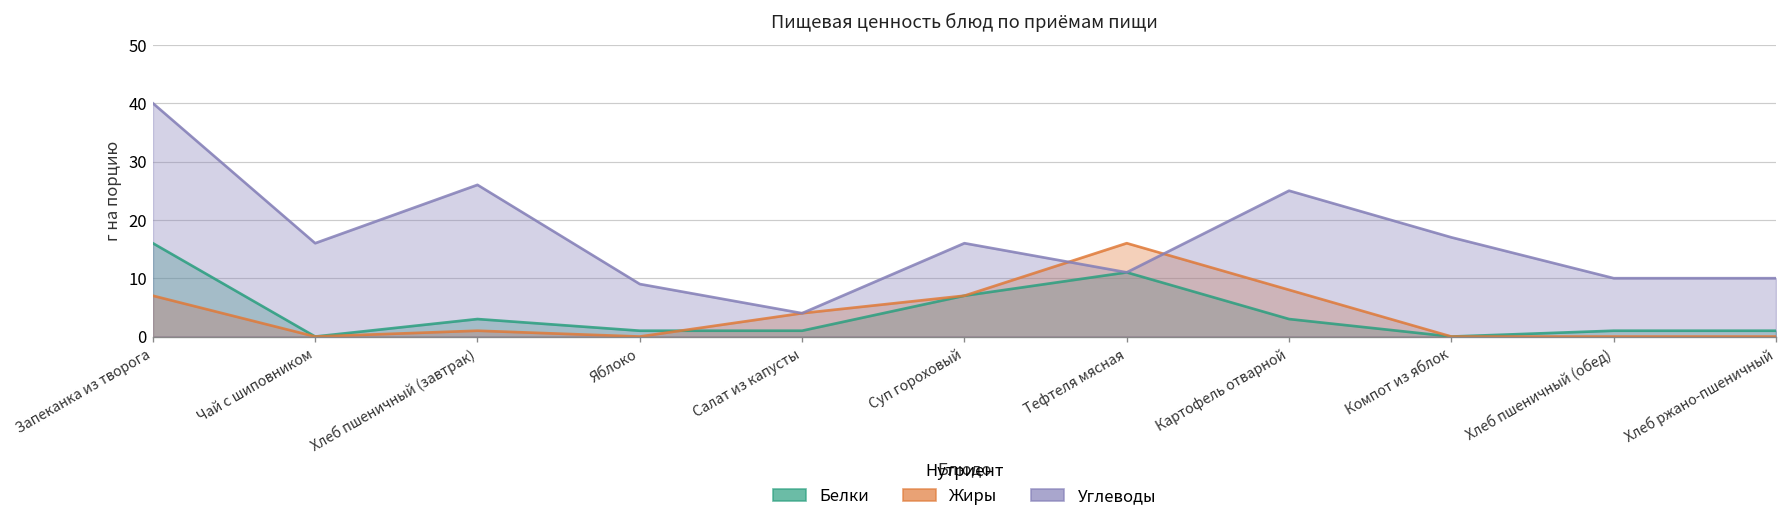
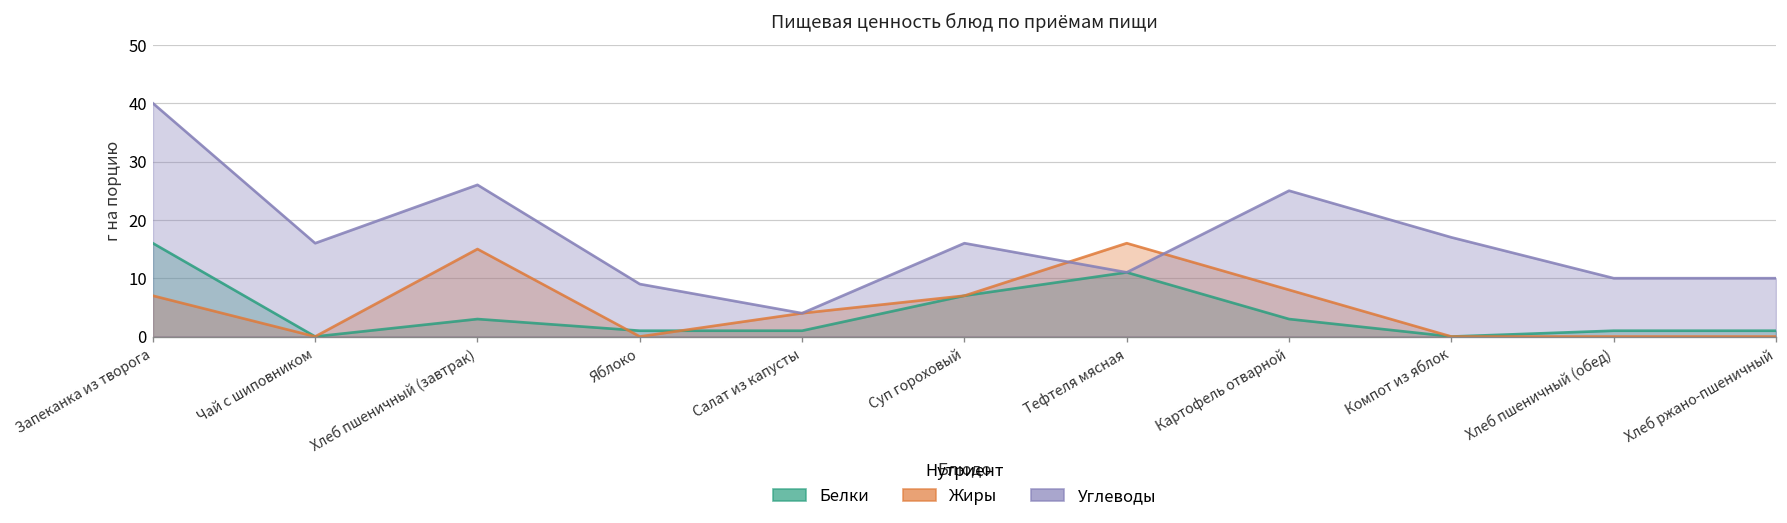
Жиры, Хлеб пшеничный (завтрак): 1 -> 15
